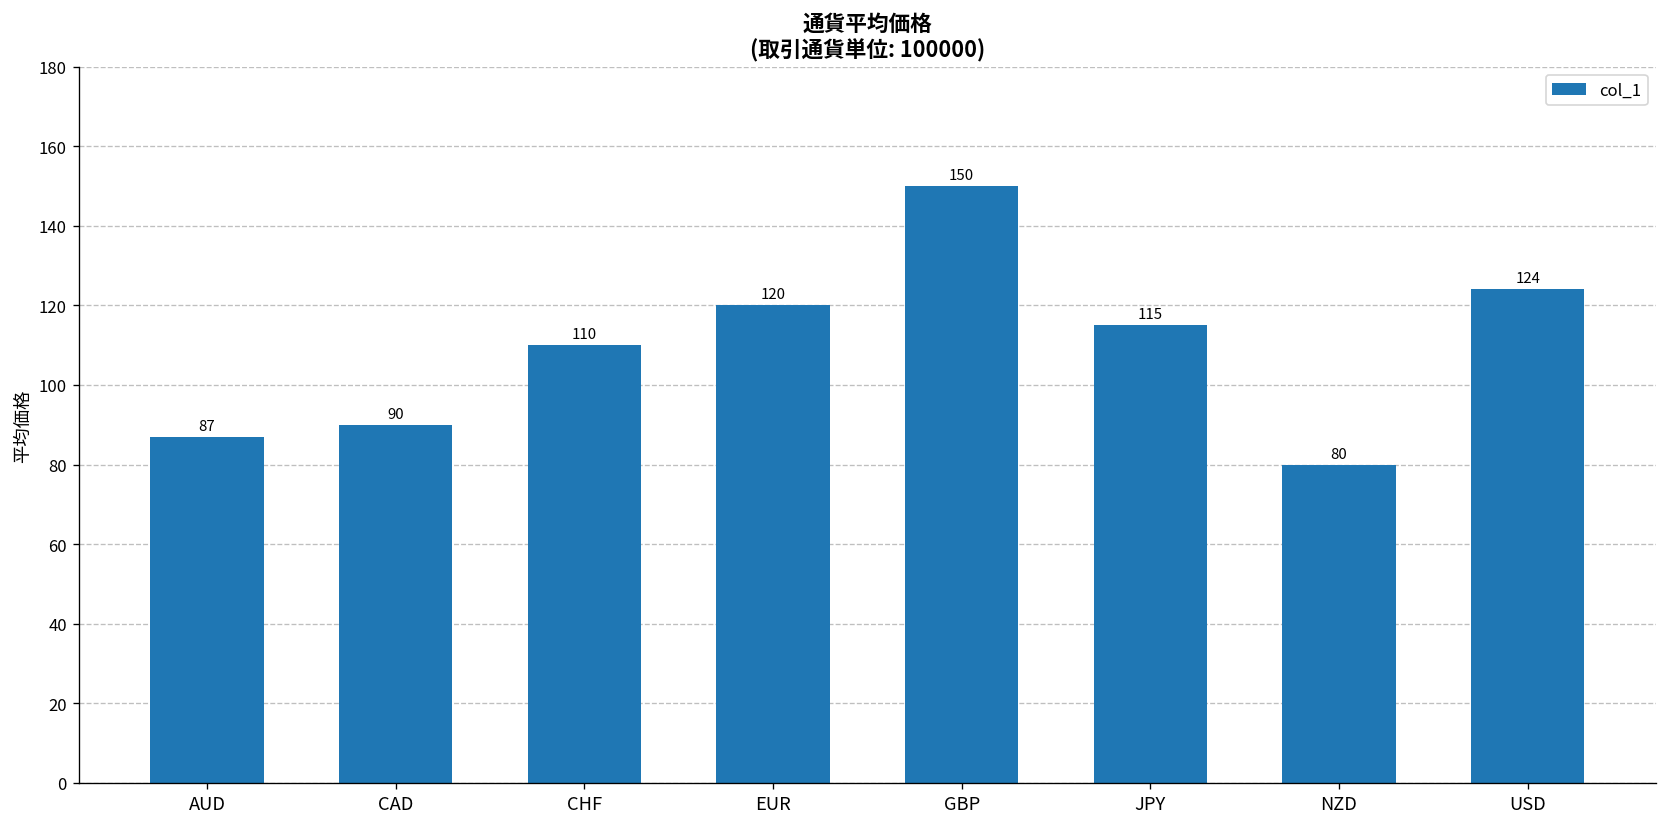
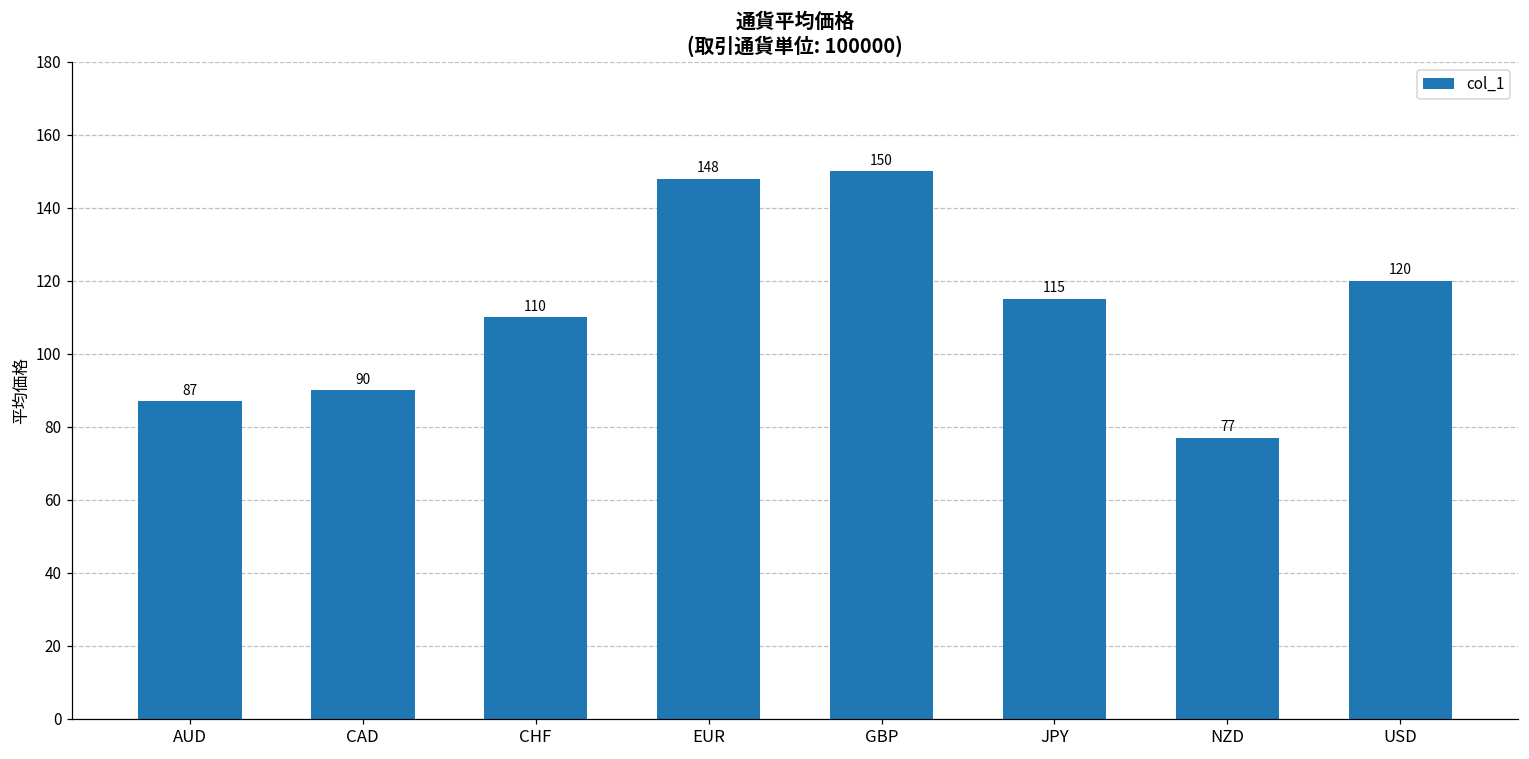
EUR: 120 -> 148
NZD: 80 -> 77
USD: 124 -> 120
